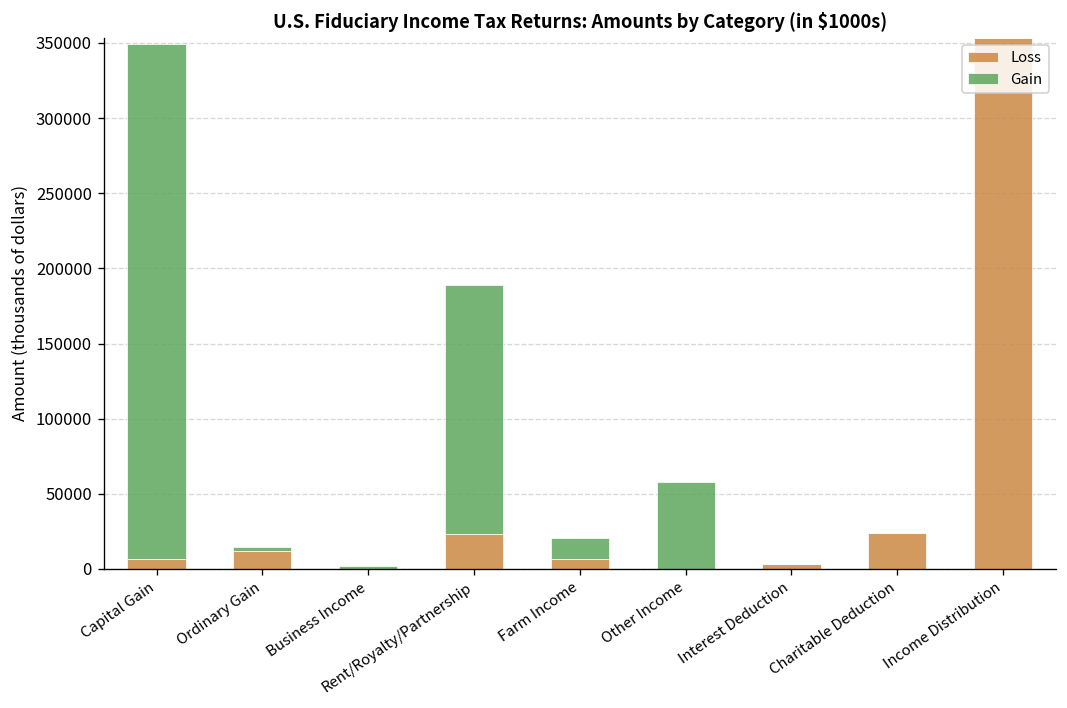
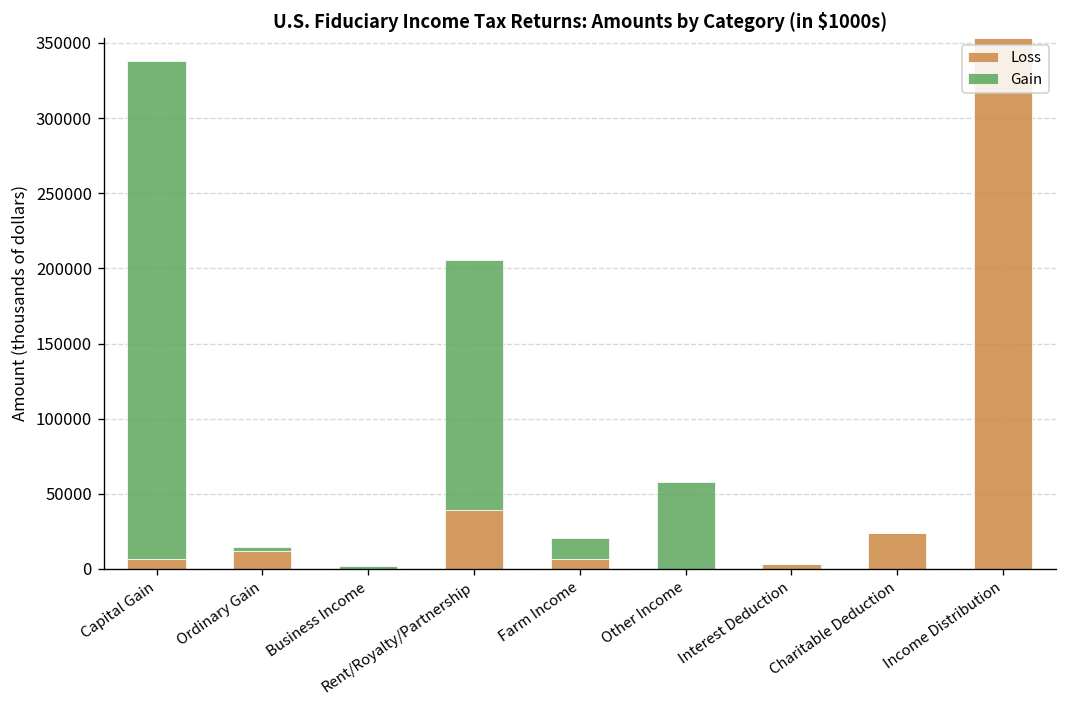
Gain, Capital Gain: 343000 -> 331000
Loss, Rent/Royalty/Partnership: 23000 -> 39000
